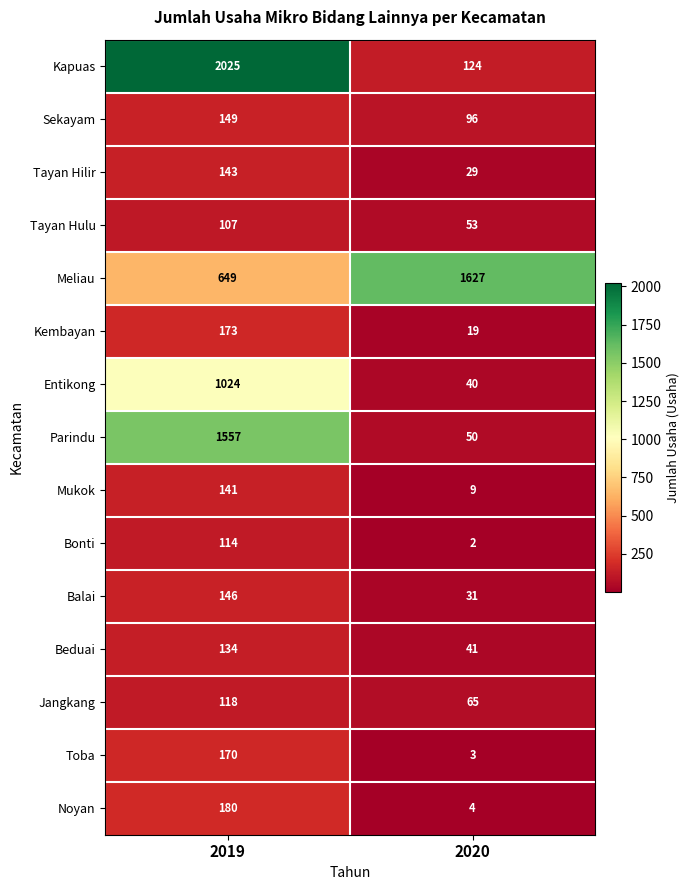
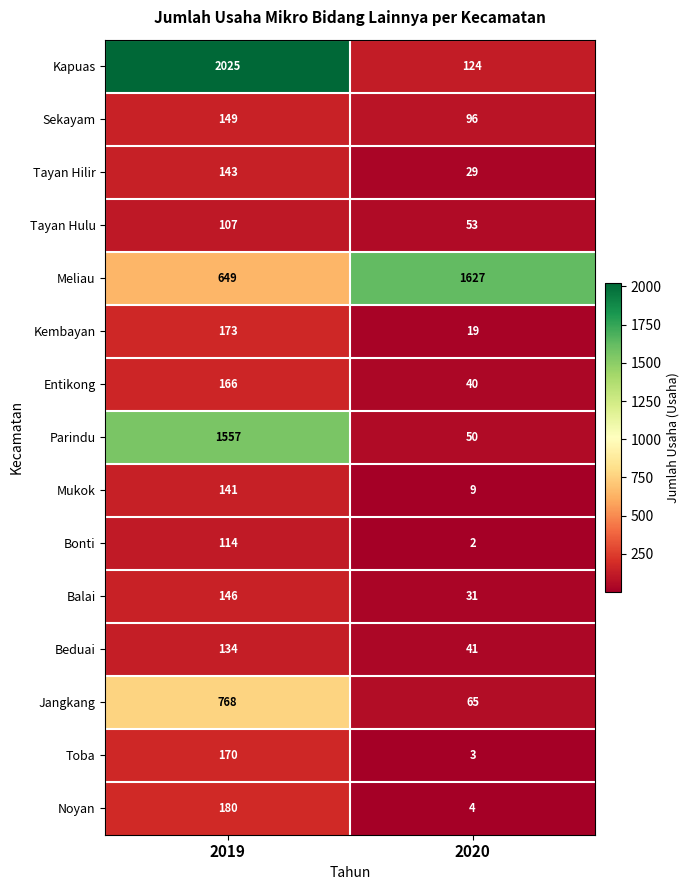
Entikong, 2019: 1024 -> 166
Jangkang, 2019: 118 -> 768
